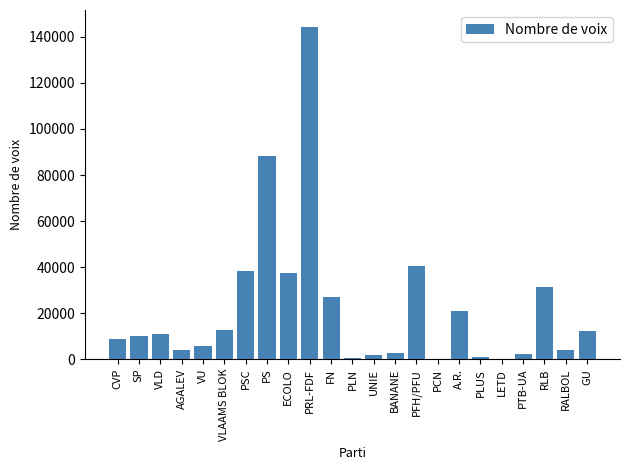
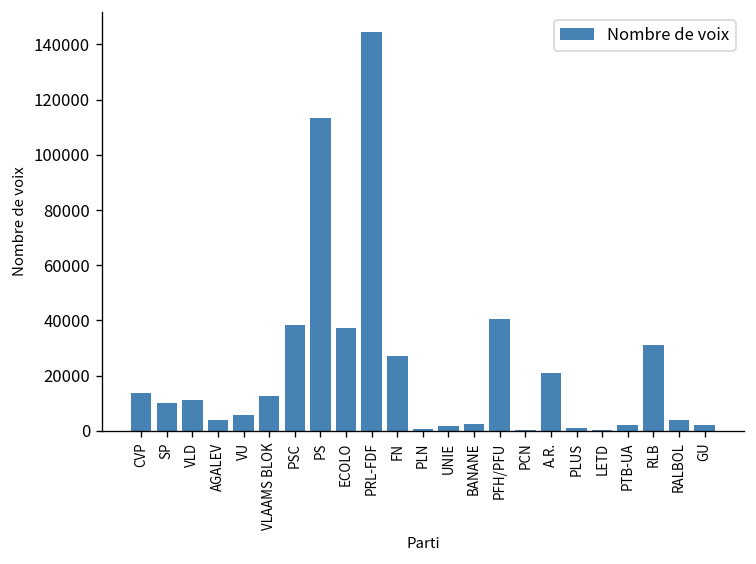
CVP: 9000 -> 14000
PS: 88000 -> 113000
GU: 12000 -> 2000
